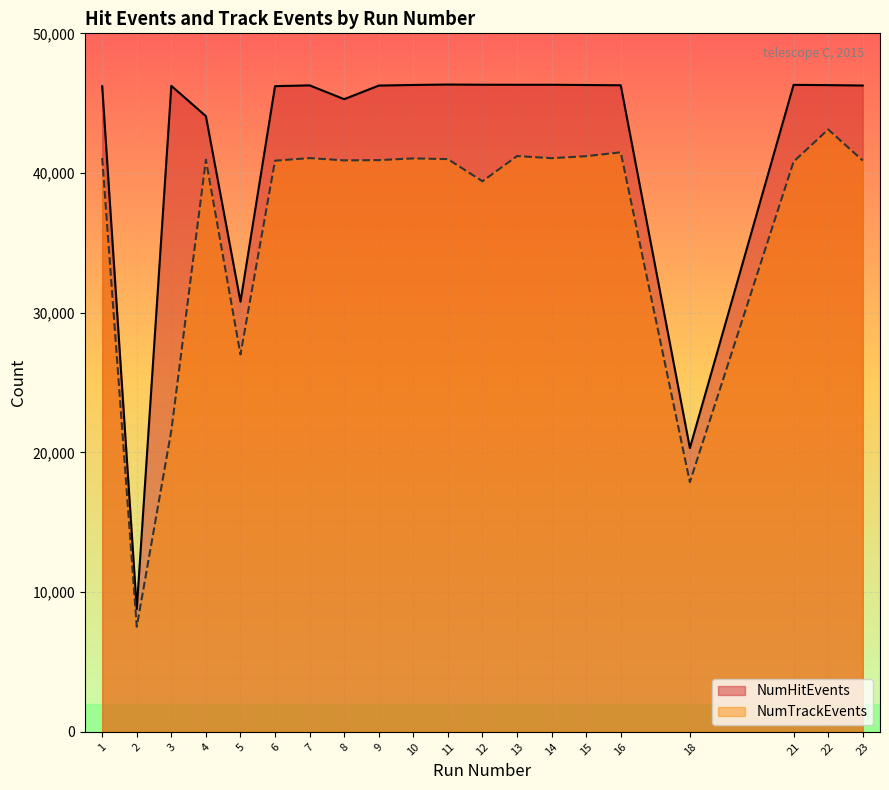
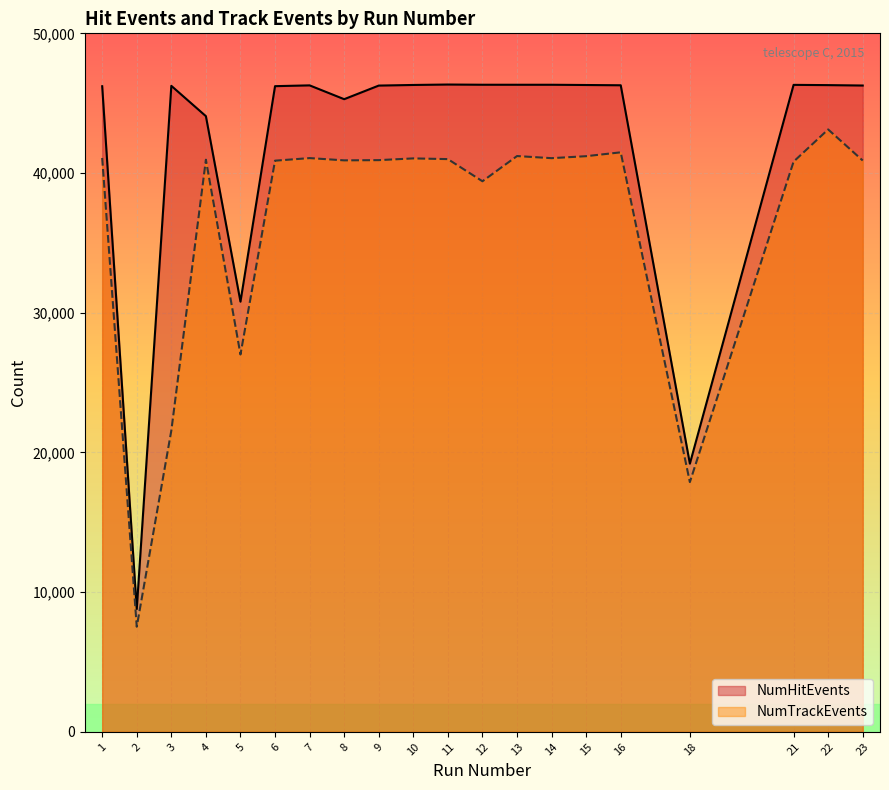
NumHitEvents, 18: 20,300 -> 19,200
